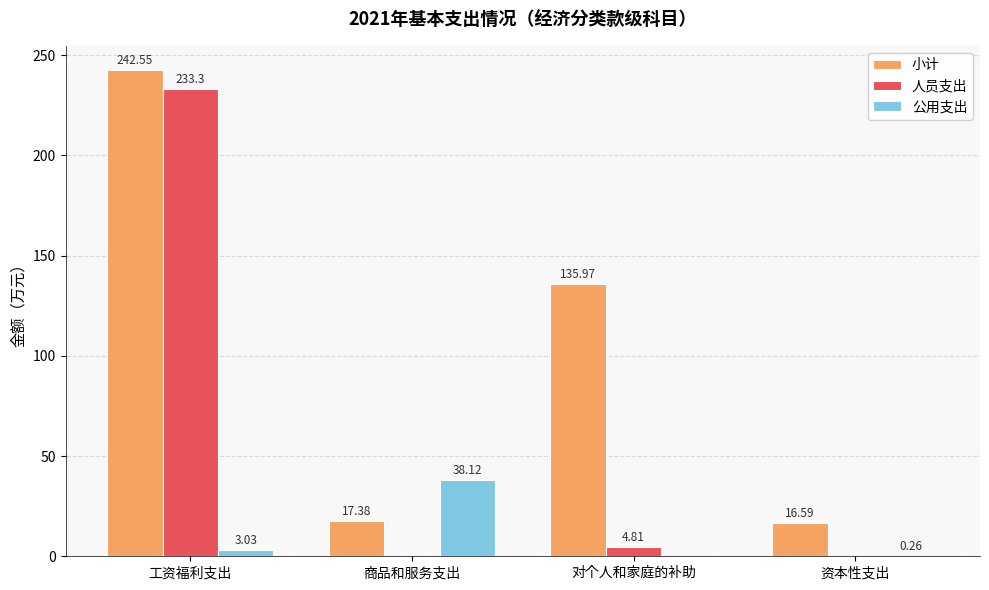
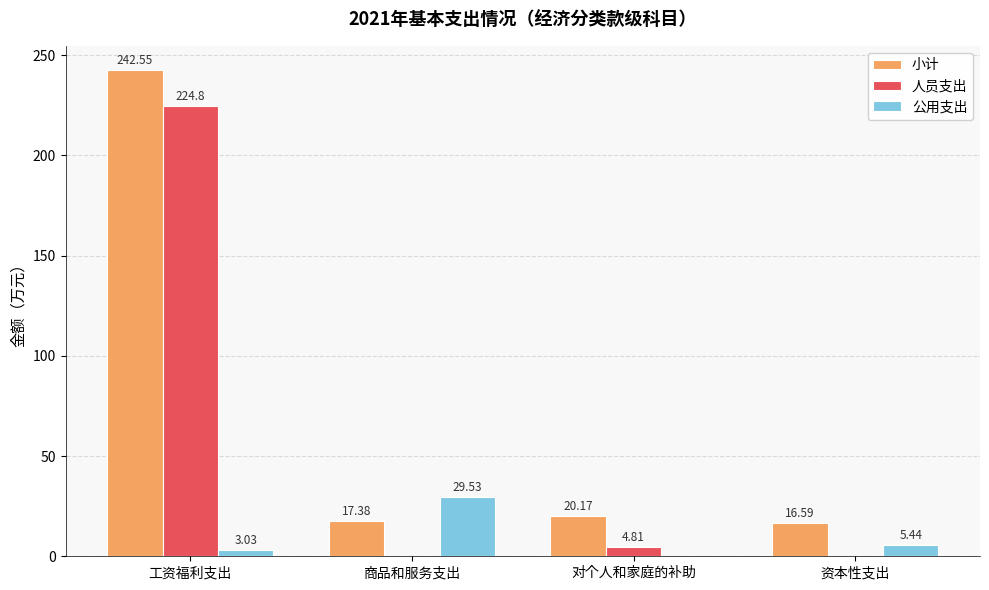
人员支出, 工资福利支出: 233.3 -> 224.8
公用支出, 商品和服务支出: 38.12 -> 29.53
小计, 对个人和家庭的补助: 135.97 -> 20.17
公用支出, 资本性支出: 0.26 -> 5.44
